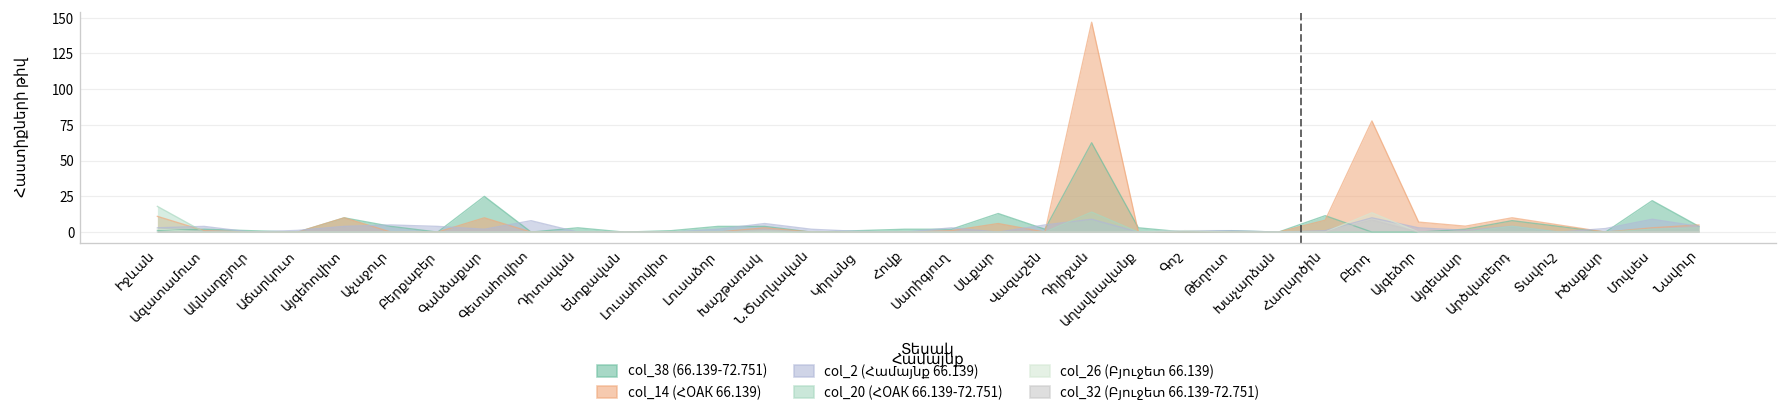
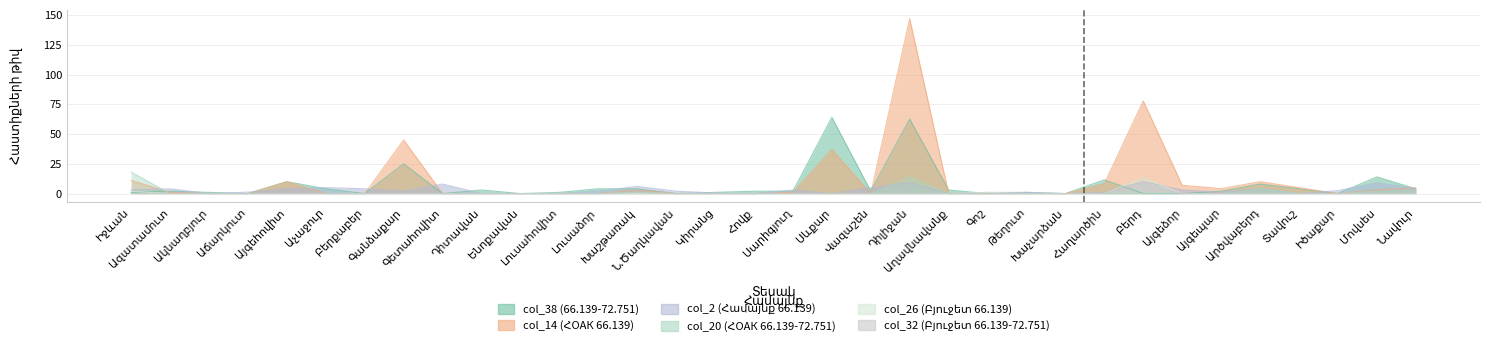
col_14 (ՀОАК 66.139), Գանձաքար: 10 -> 45
col_38 (66.139-72.751), Սևքար: 13 -> 64
col_14 (ՀОАК 66.139), Սևքար: 6 -> 37
col_38 (66.139-72.751), Մովսես: 22 -> 14
